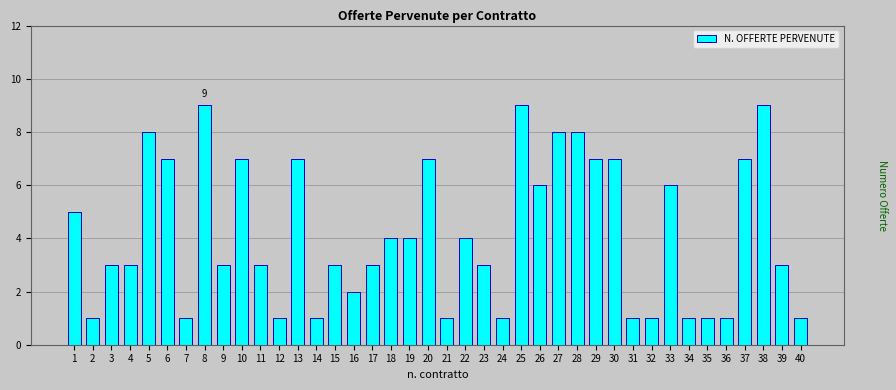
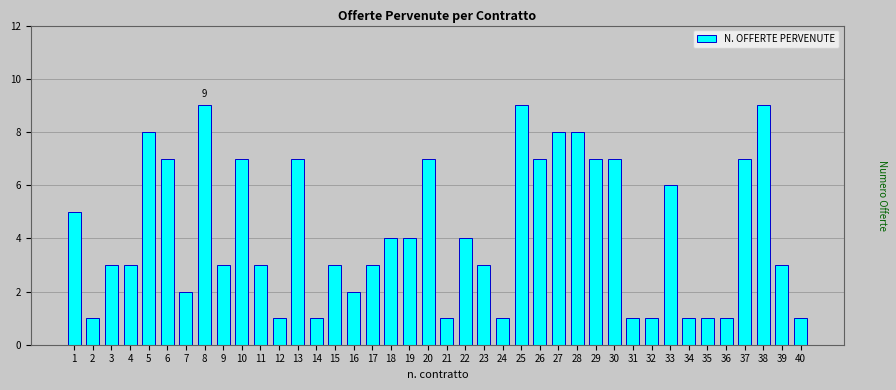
7: 1 -> 2
26: 6 -> 7
